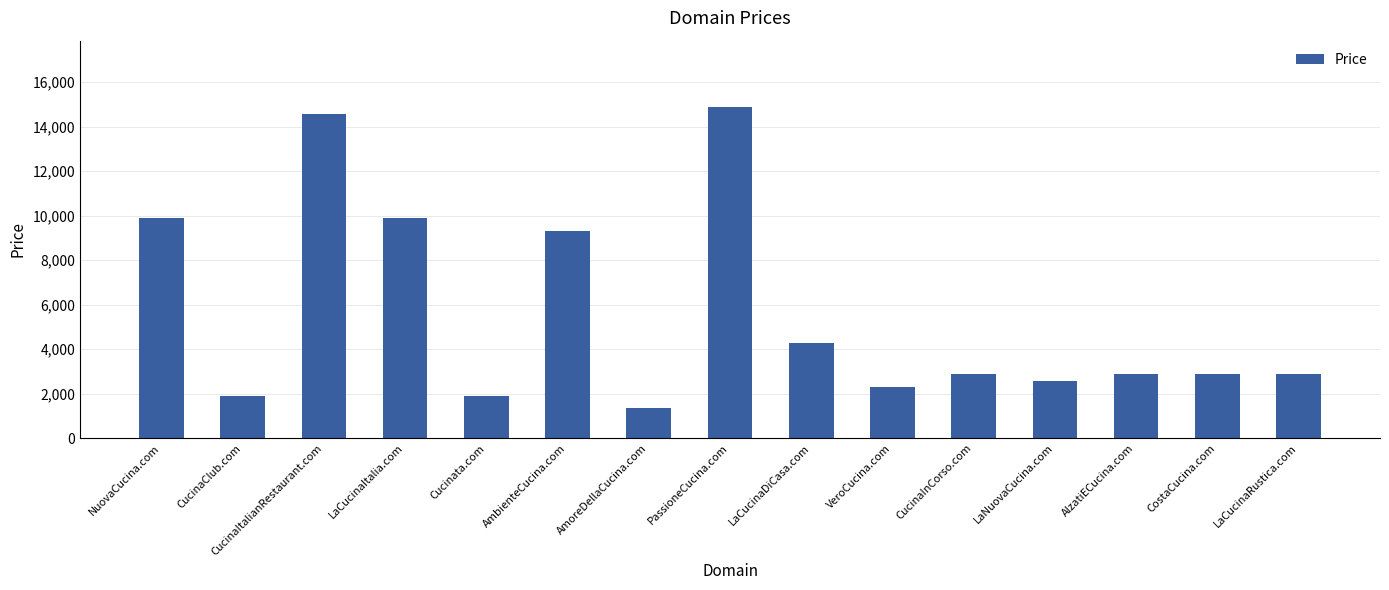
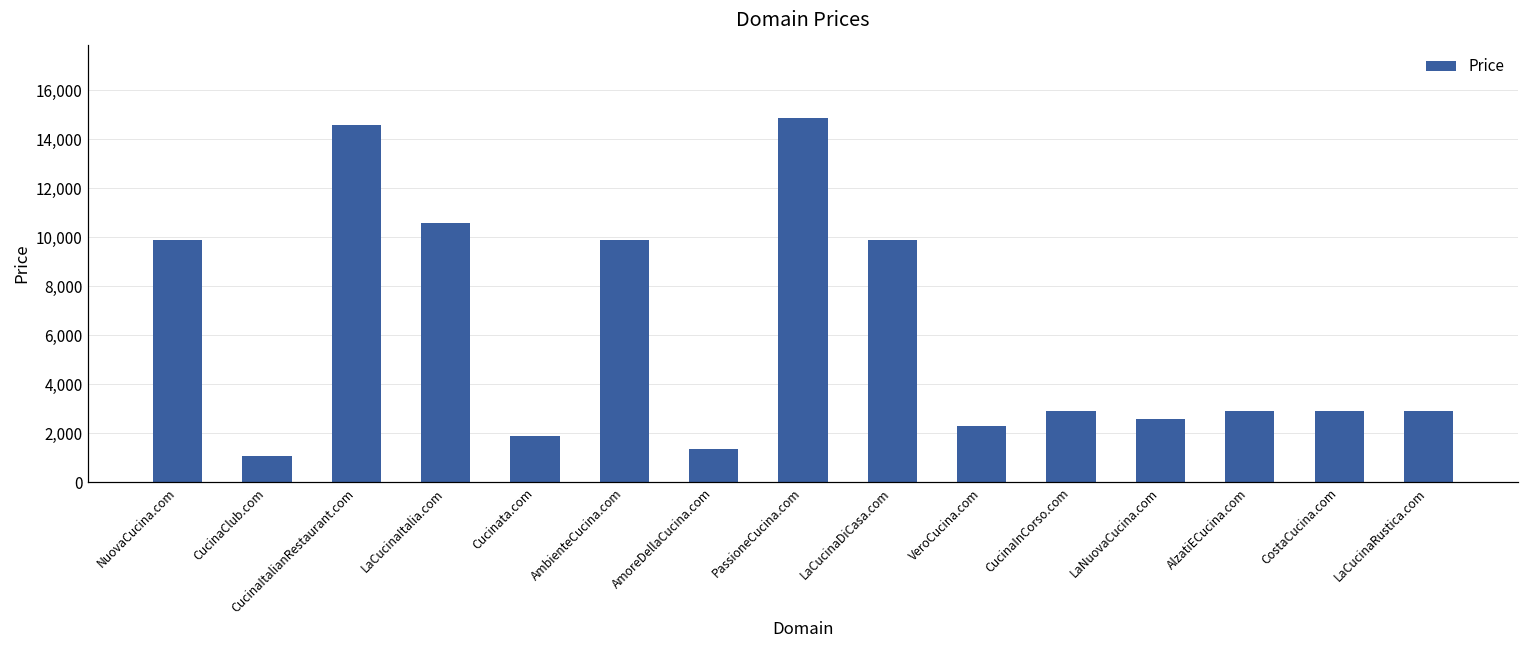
CucinaClub.com: 1,900 -> 1,100
LaCucinaItalia.com: 9,900 -> 10,600
AmbienteCucina.com: 9,300 -> 9,900
LaCucinaDiCasa.com: 4,300 -> 9,900
